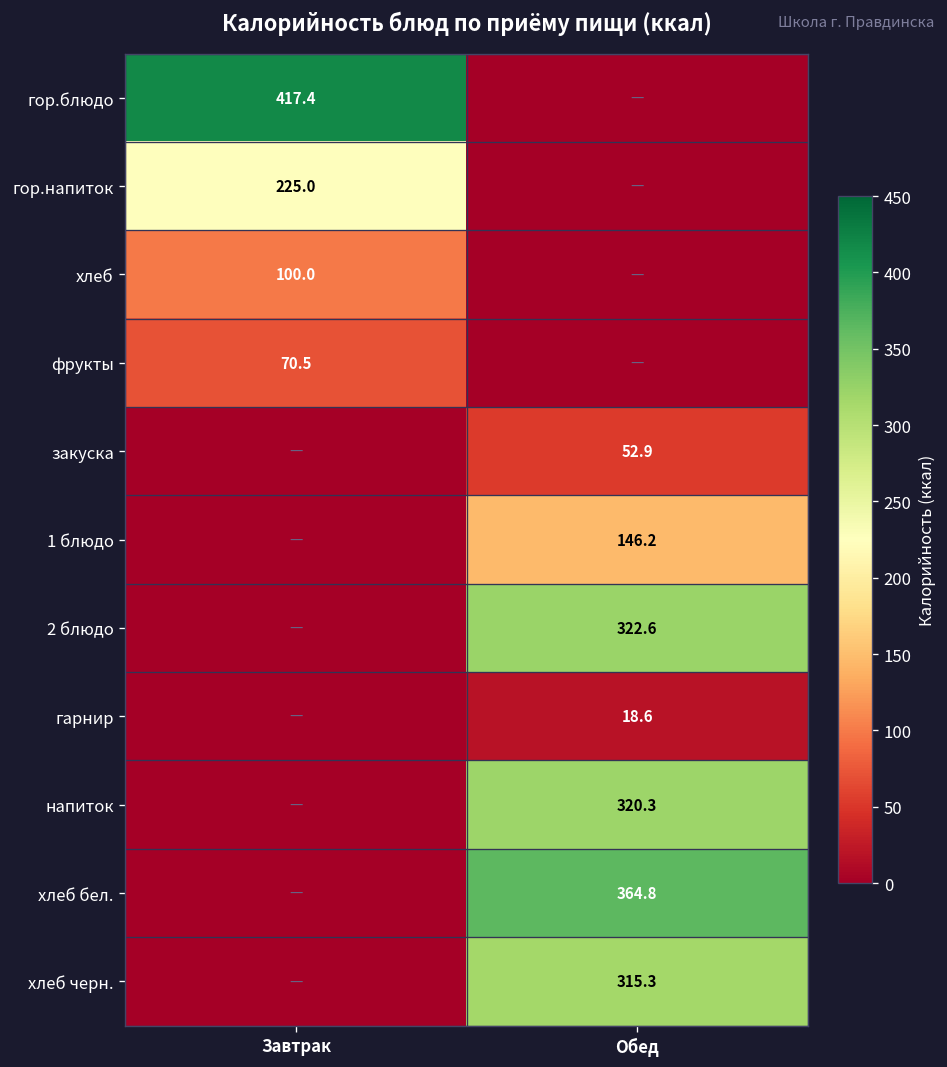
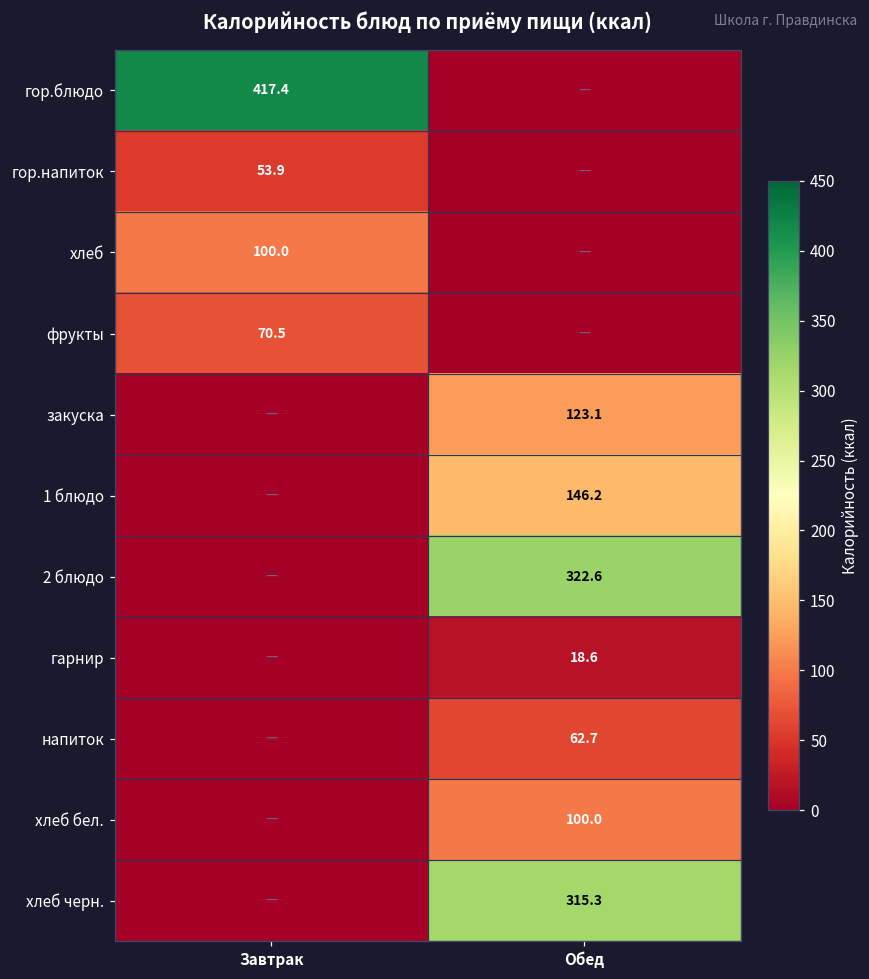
гор.напиток, Завтрак: 225.0 -> 53.9
закуска, Обед: 52.9 -> 123.1
напиток, Обед: 320.3 -> 62.7
хлеб бел., Обед: 364.8 -> 100.0
